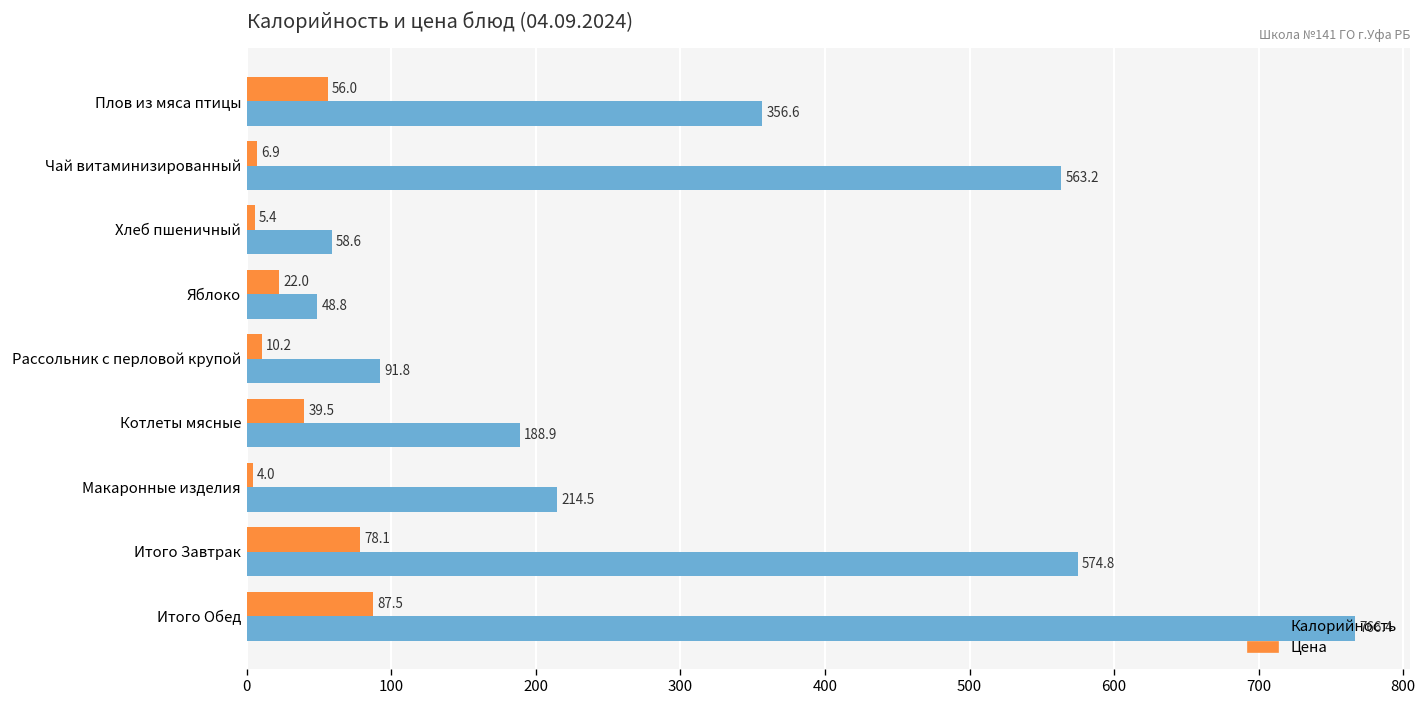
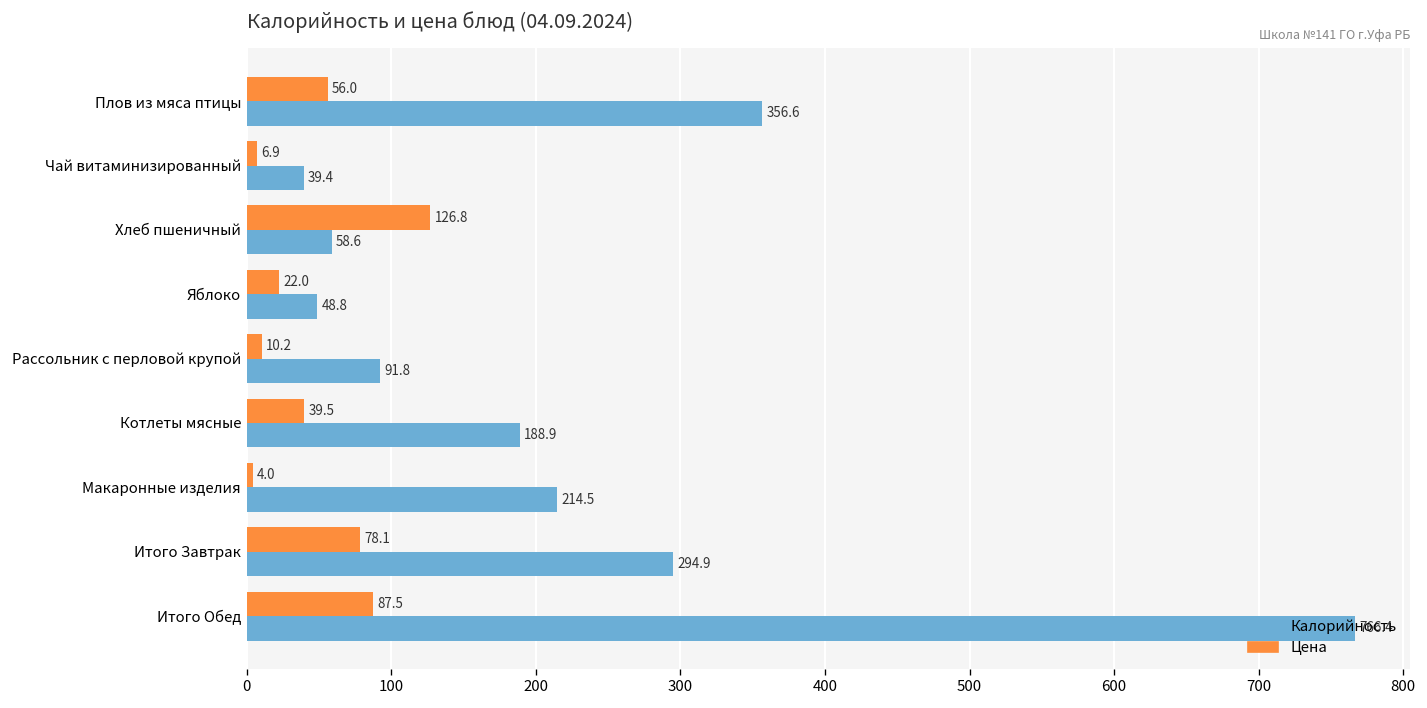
Калорийность, Чай витаминизированный: 563.2 -> 39.4
Цена, Хлеб пшеничный: 5.4 -> 126.8
Калорийность, Итого Завтрак: 574.8 -> 294.9
